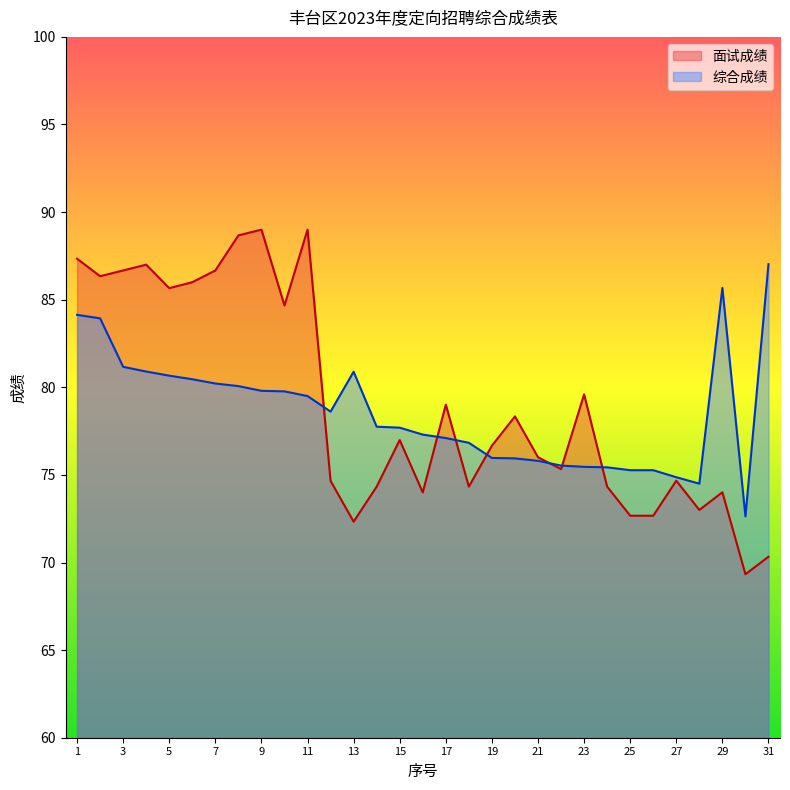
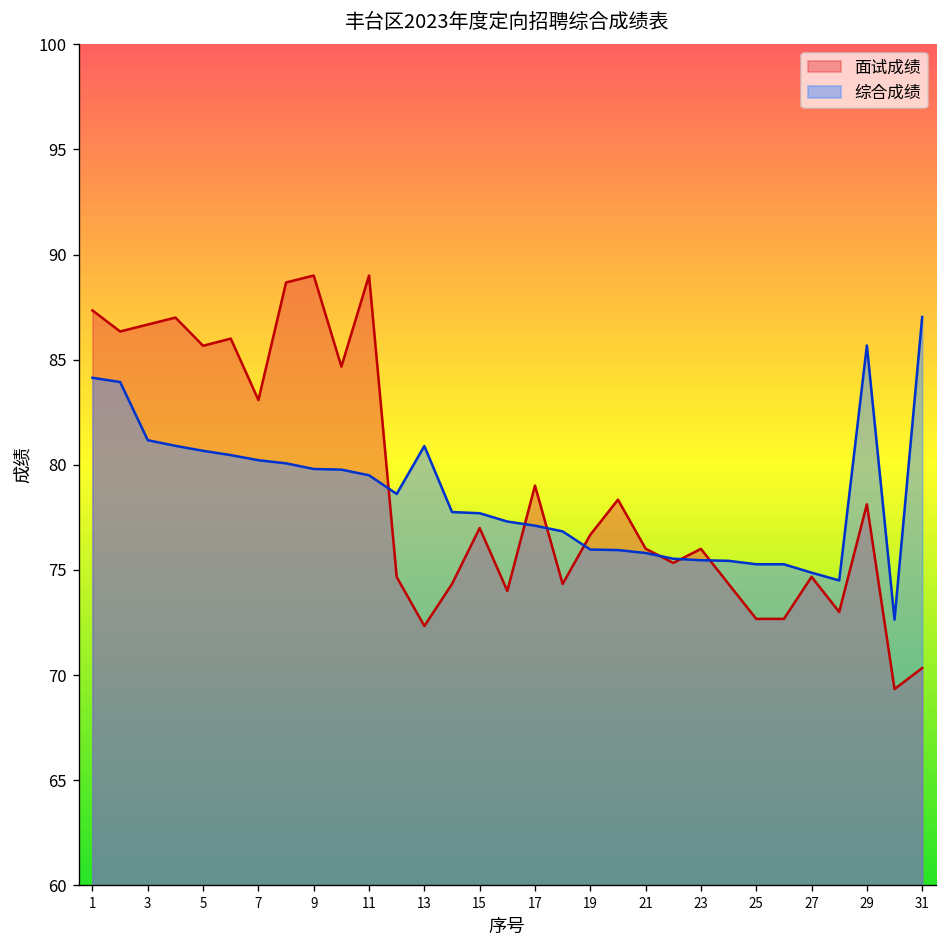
面试成绩, 7: 86.7 -> 83.1
面试成绩, 23: 79.6 -> 76.0
面试成绩, 29: 74.0 -> 78.1
